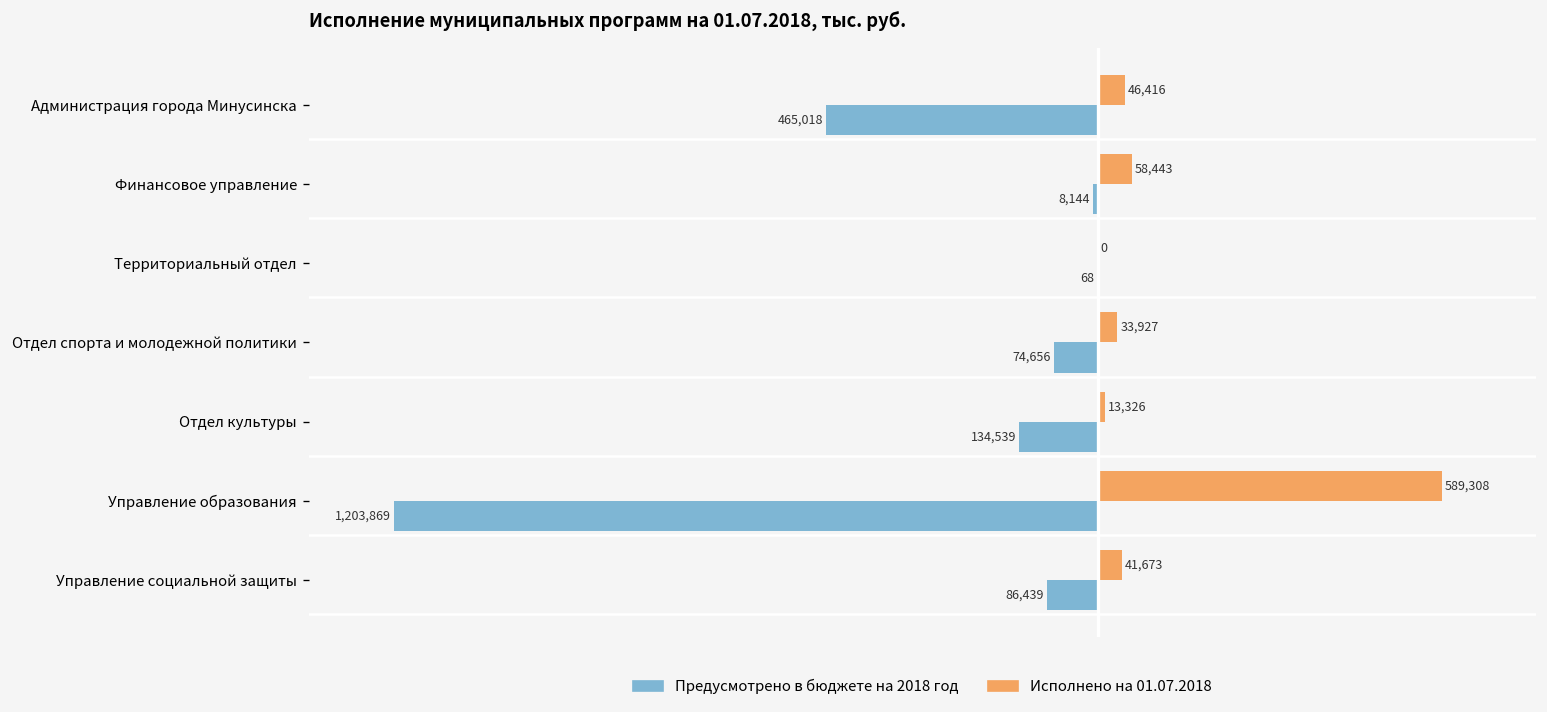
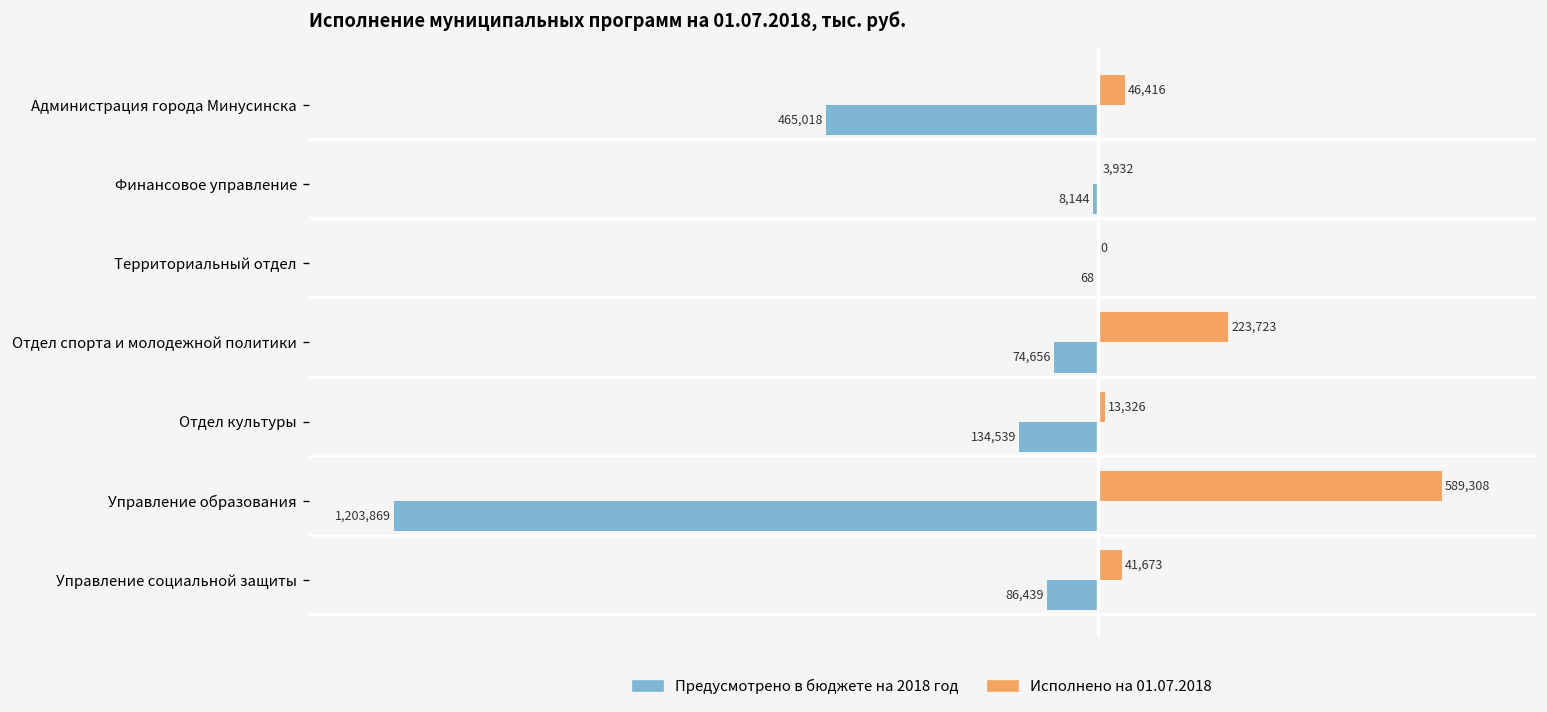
Исполнено на 01.07.2018, Финансовое управление: 58,443 -> 3,932
Исполнено на 01.07.2018, Отдел спорта и молодежной политики: 33,927 -> 223,723
